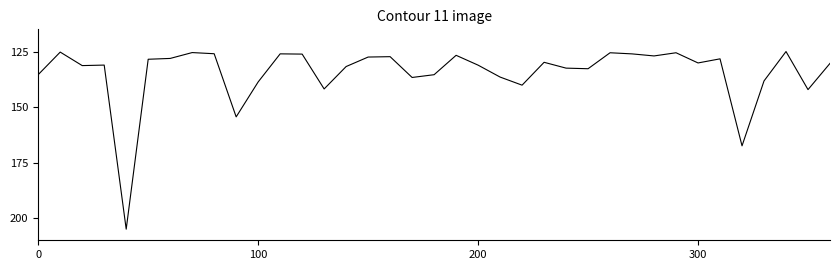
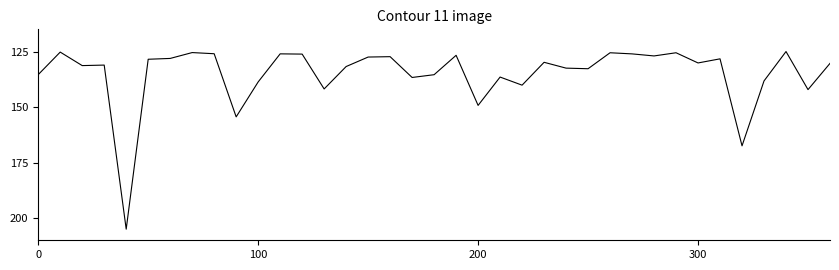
200: 131 -> 149
